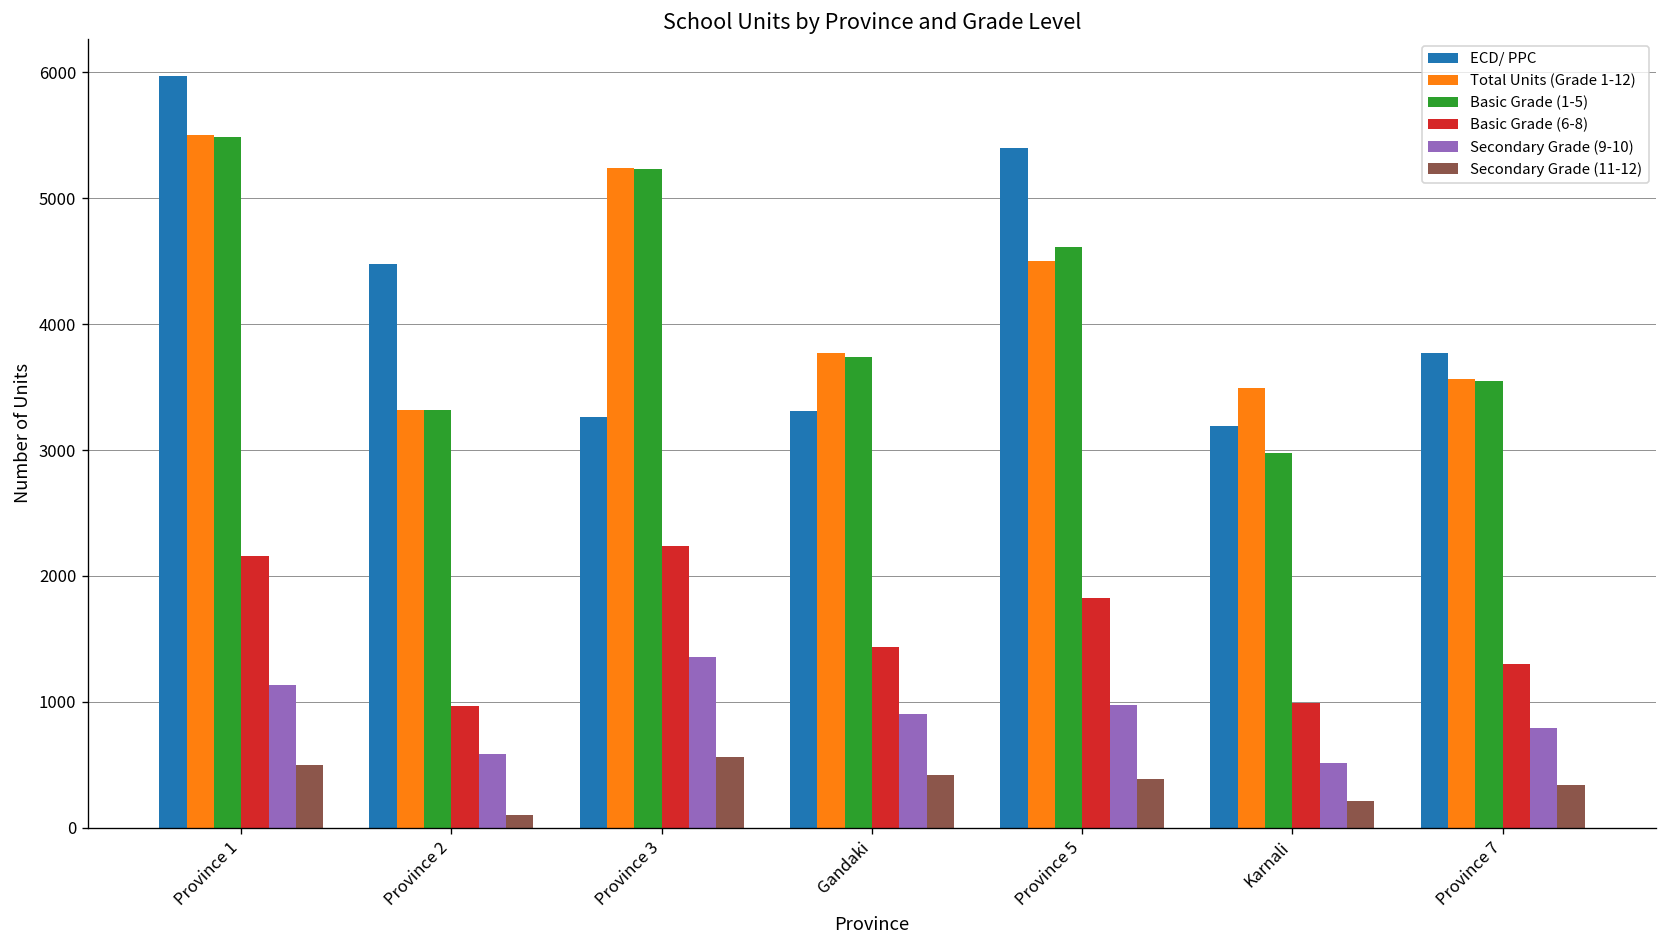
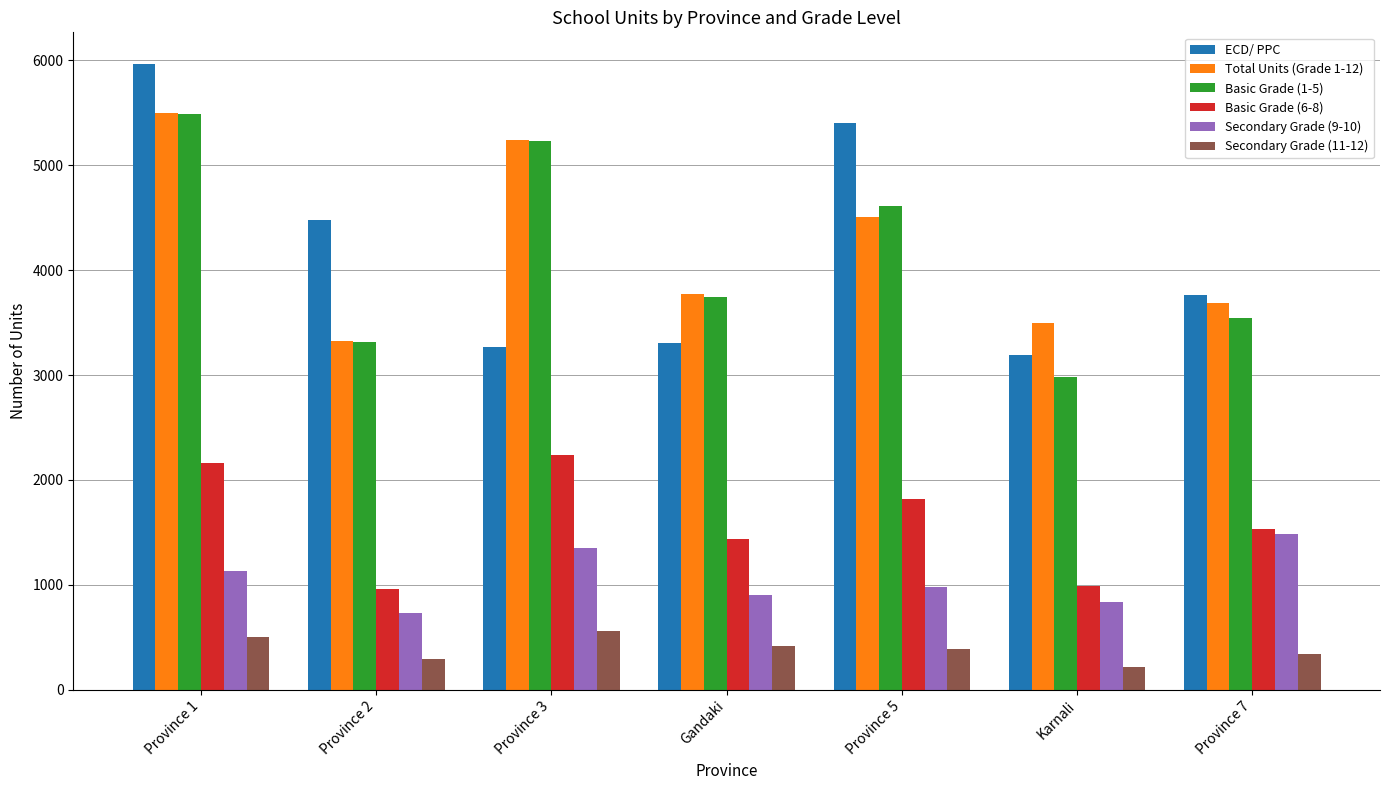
Secondary Grade (9-10), Province 2: 590 -> 730
Secondary Grade (11-12), Province 2: 110 -> 290
Secondary Grade (9-10), Karnali: 510 -> 840
Total Units (Grade 1-12), Province 7: 3560 -> 3690
Basic Grade (6-8), Province 7: 1300 -> 1540
Secondary Grade (9-10), Province 7: 800 -> 1490
